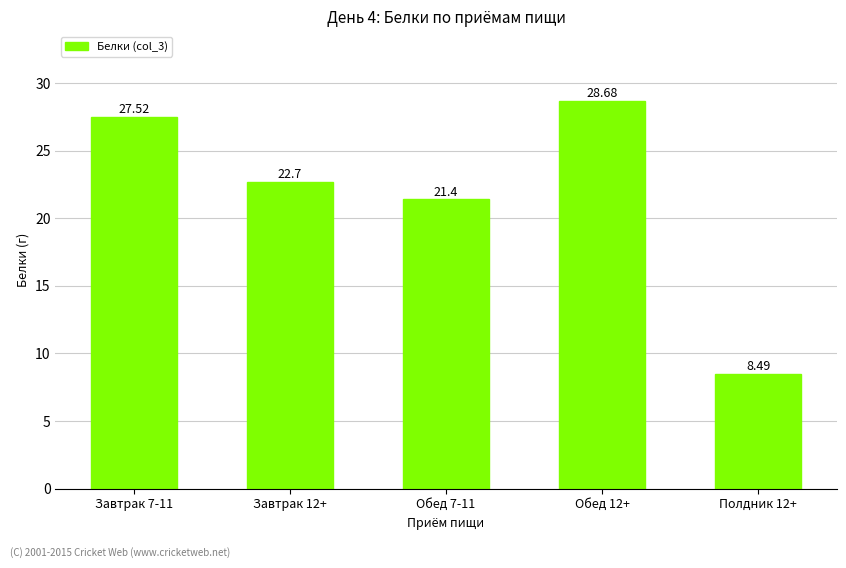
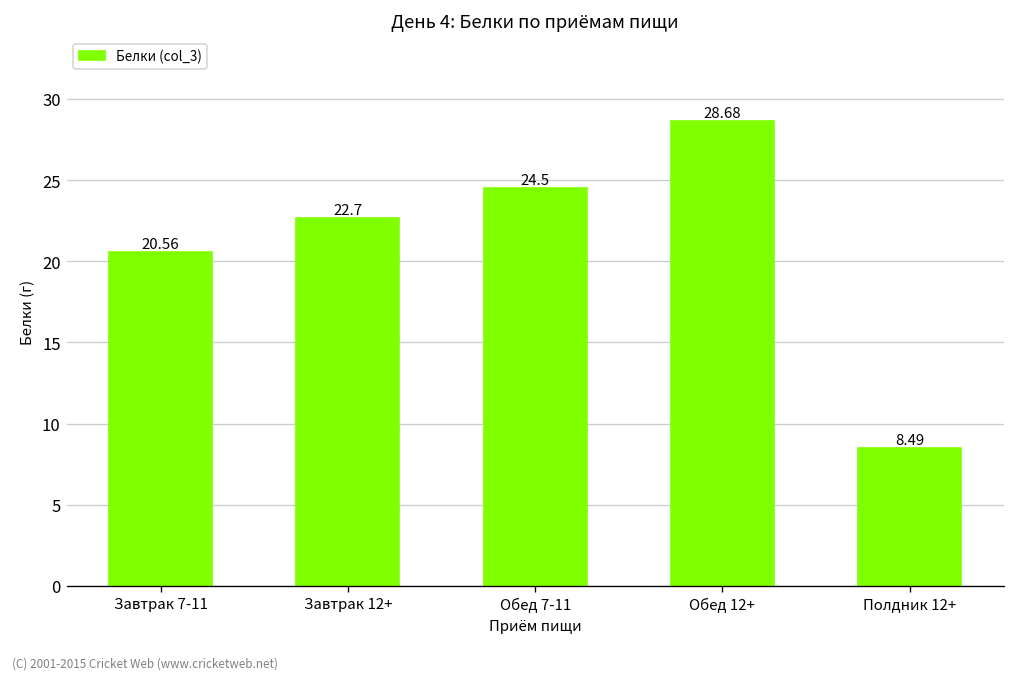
Завтрак 7-11: 27.52 -> 20.56
Обед 7-11: 21.4 -> 24.5
